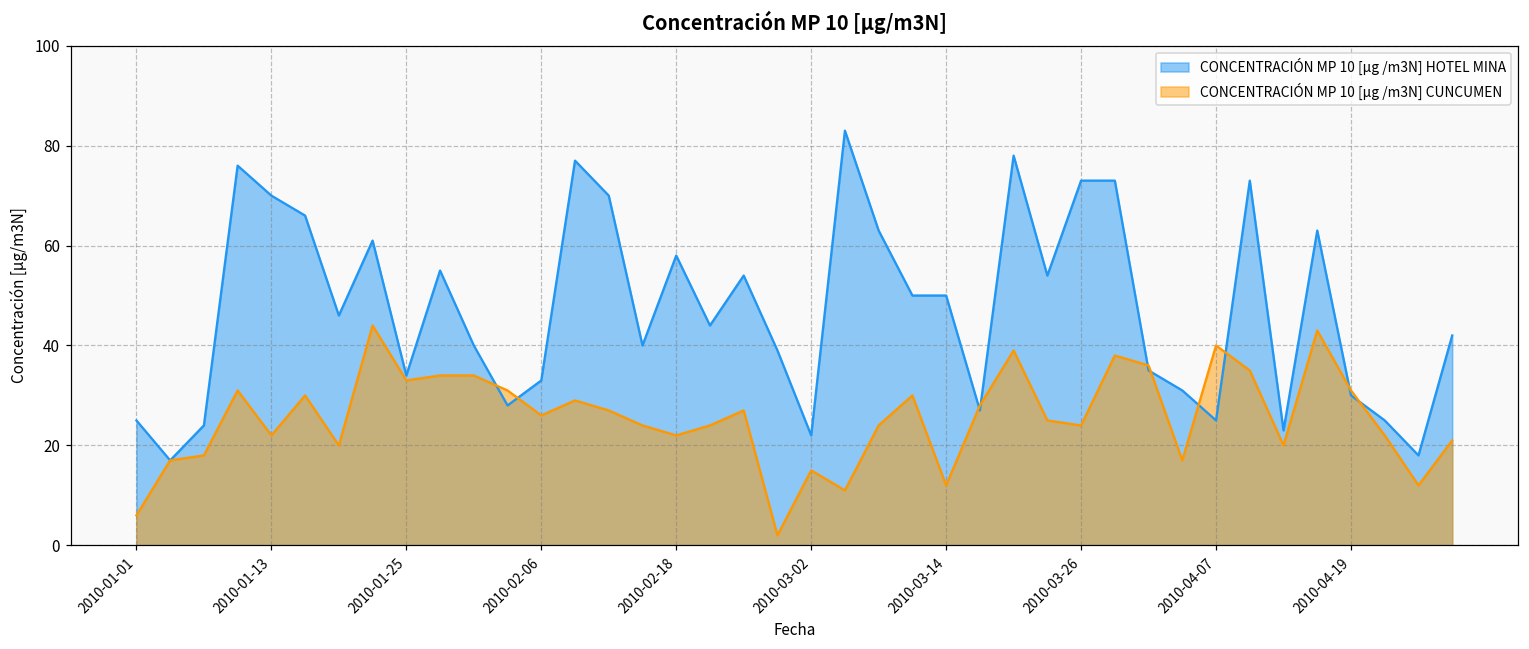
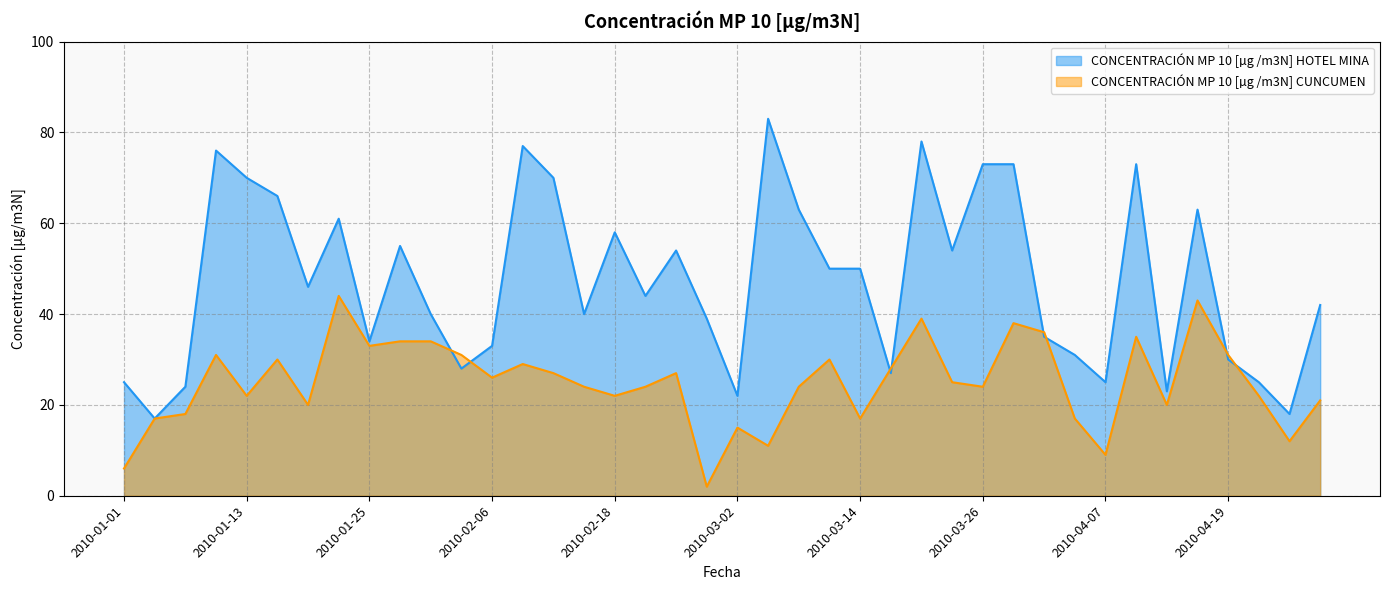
CONCENTRACIÓN MP 10 [µg /m3N] CUNCUMEN, 2010-03-14: 12 -> 17
CONCENTRACIÓN MP 10 [µg /m3N] CUNCUMEN, 2010-04-07: 40 -> 9
